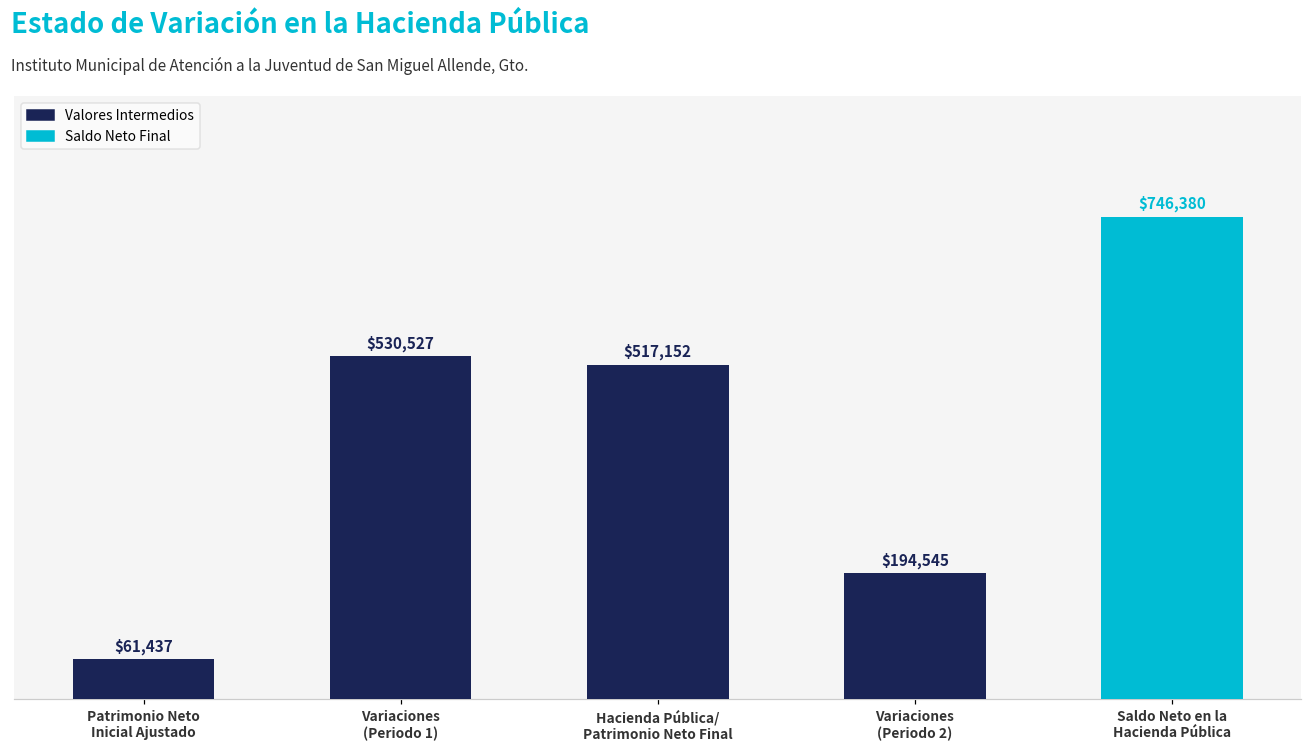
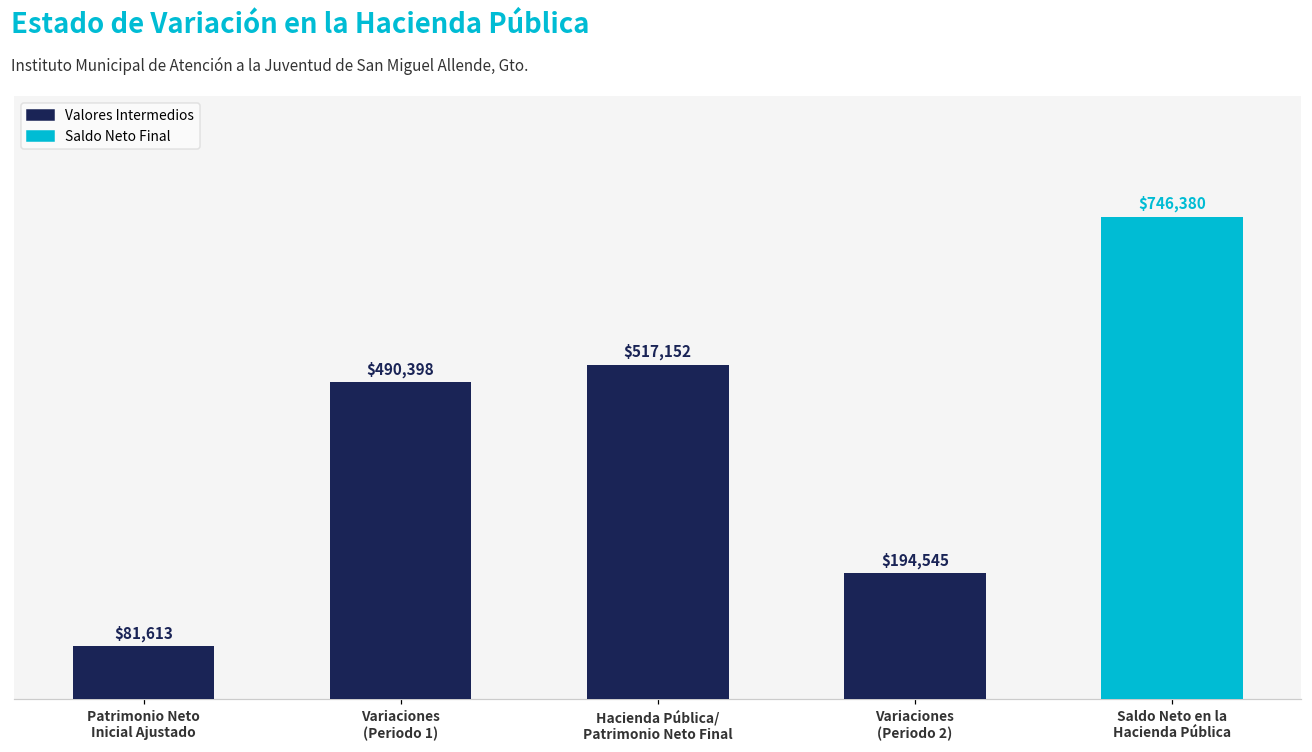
Patrimonio Neto Inicial Ajustado: $61,437 -> $81,613
Variaciones (Periodo 1): $530,527 -> $490,398
